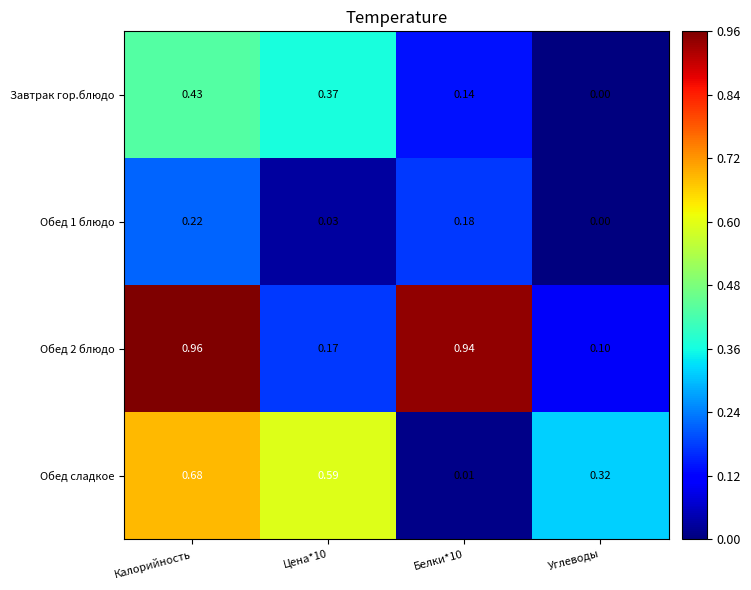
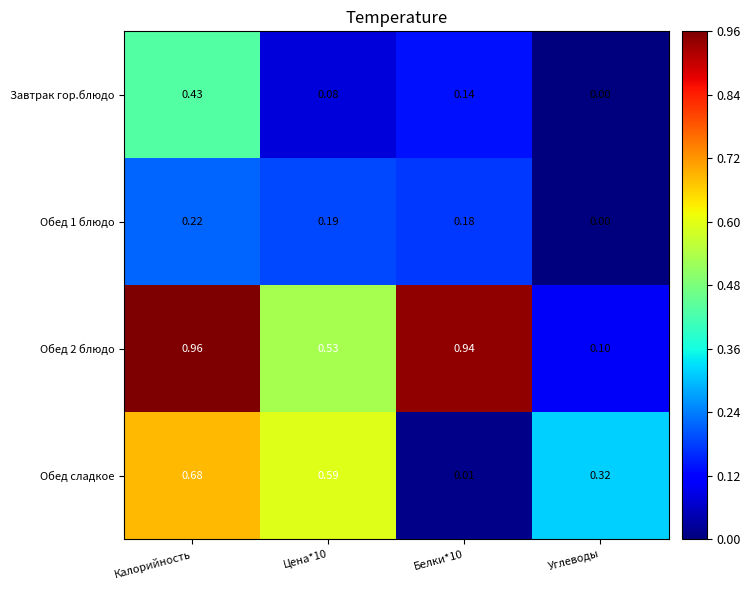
Завтрак гор.блюдо, Цена*10: 0.37 -> 0.08
Обед 1 блюдо, Цена*10: 0.03 -> 0.19
Обед 2 блюдо, Цена*10: 0.17 -> 0.53
